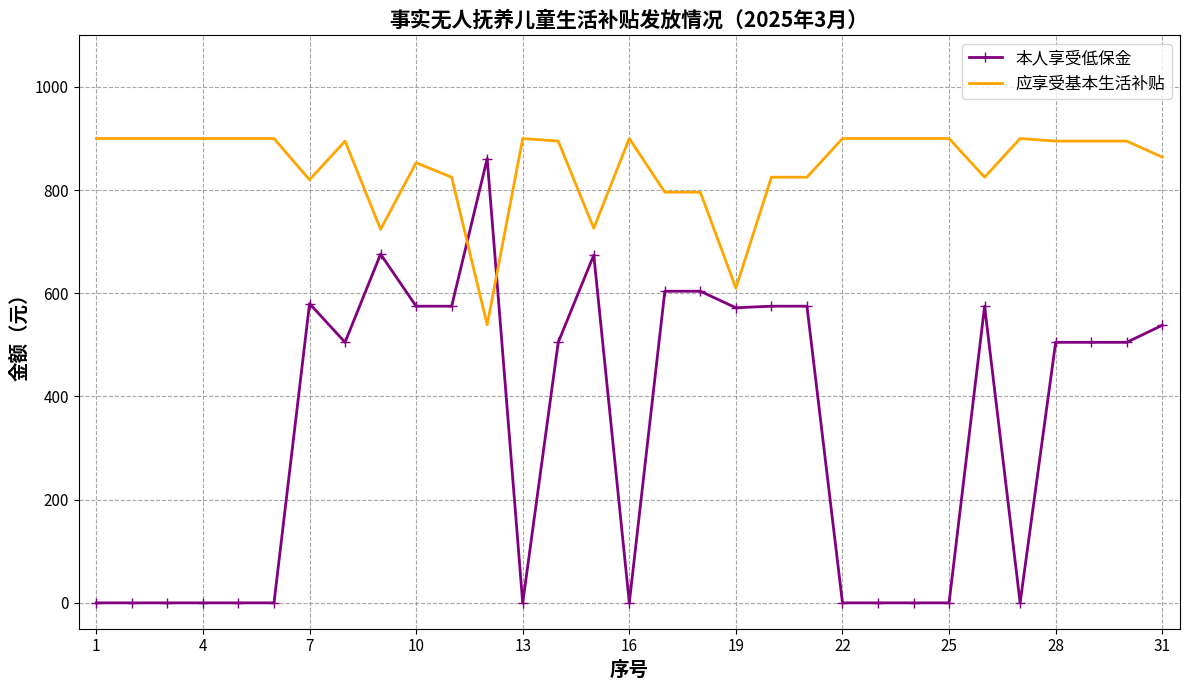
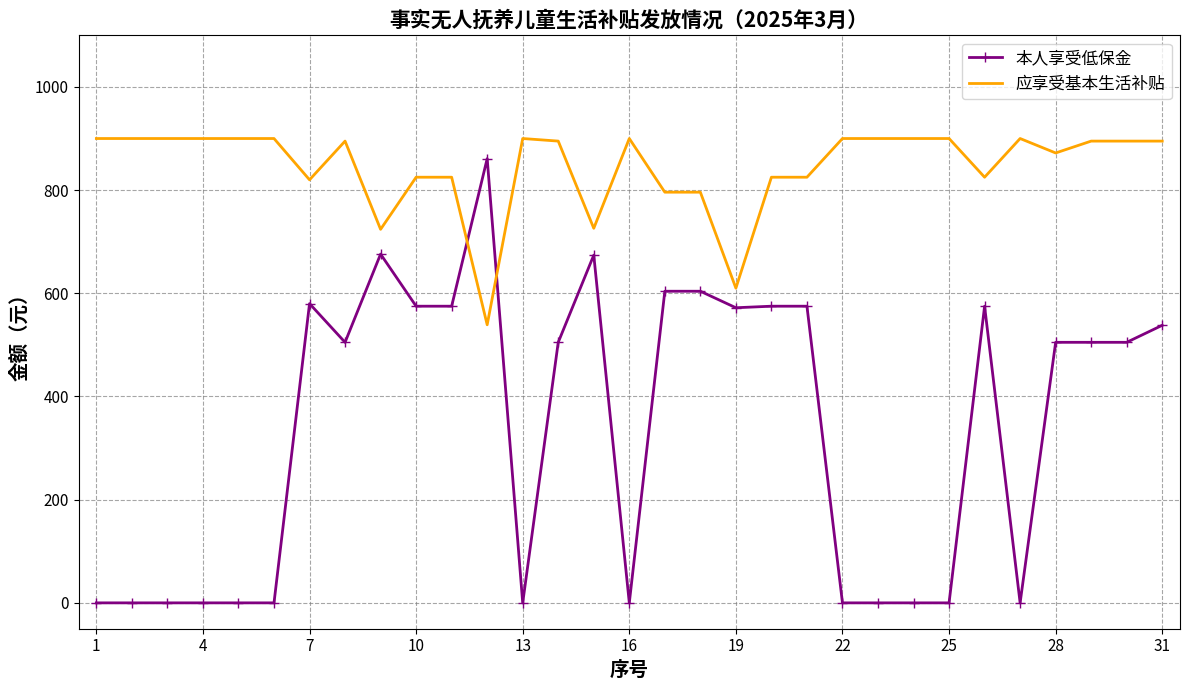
应享受基本生活补贴, 10: 850 -> 830
应享受基本生活补贴, 28: 900 -> 870
应享受基本生活补贴, 31: 860 -> 900
